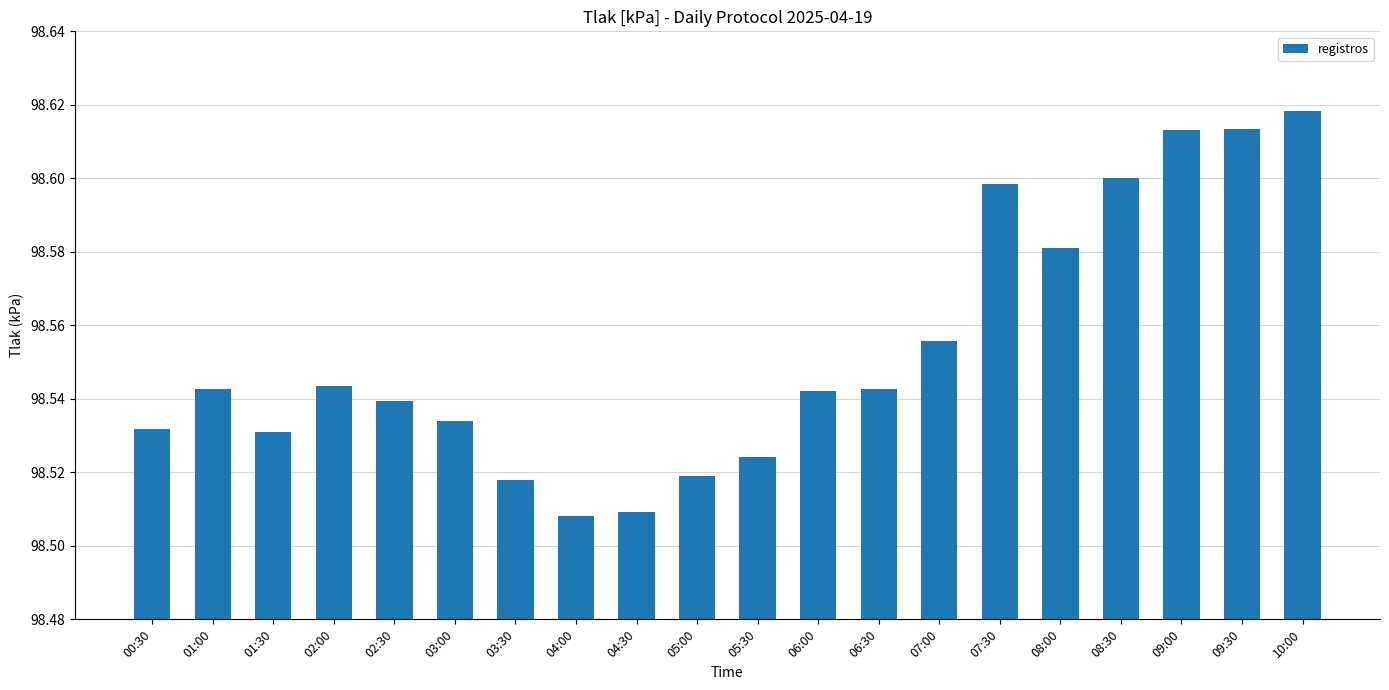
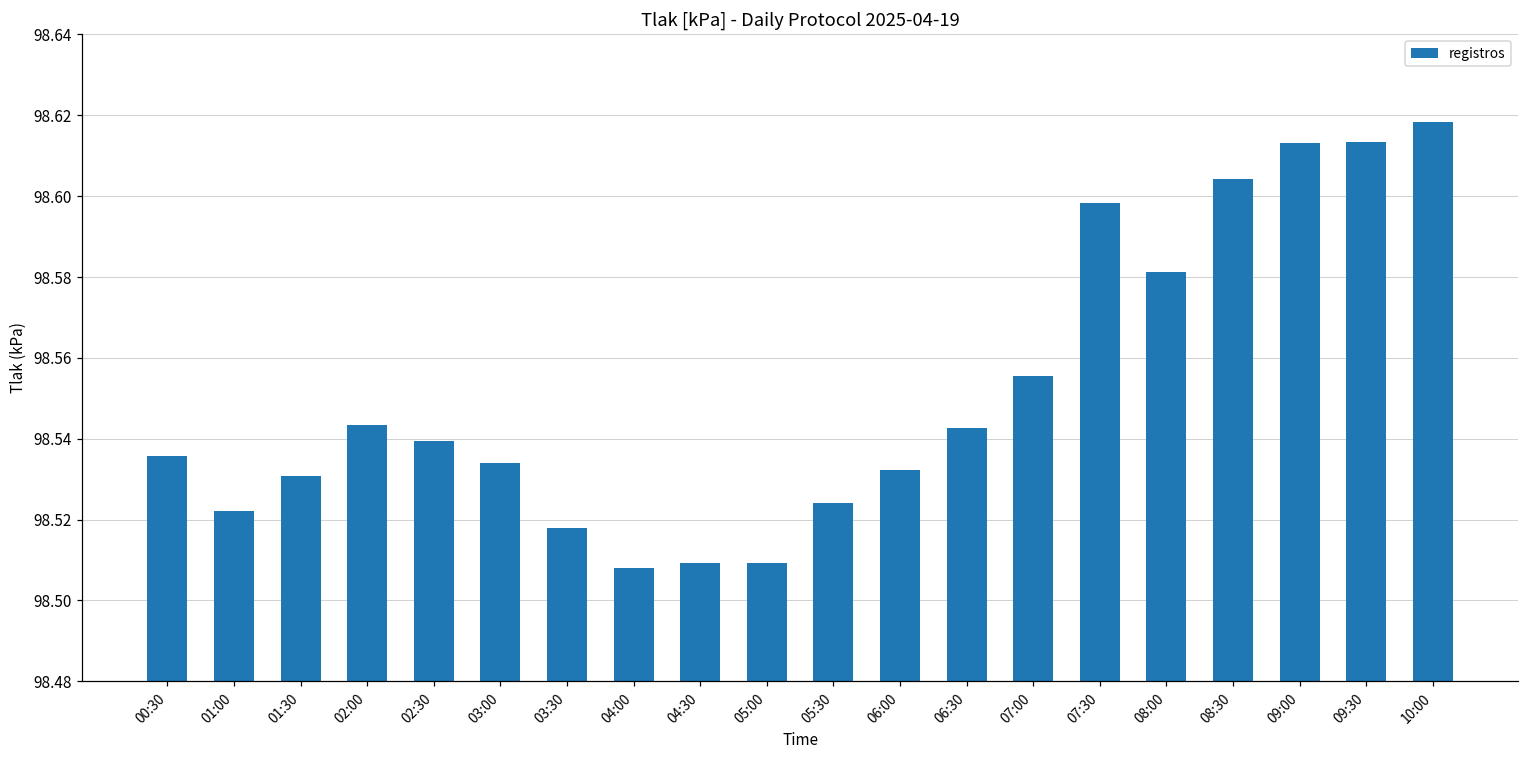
00:30: 98.532 -> 98.536
01:00: 98.543 -> 98.522
05:00: 98.519 -> 98.509
06:00: 98.542 -> 98.532
08:30: 98.600 -> 98.604
